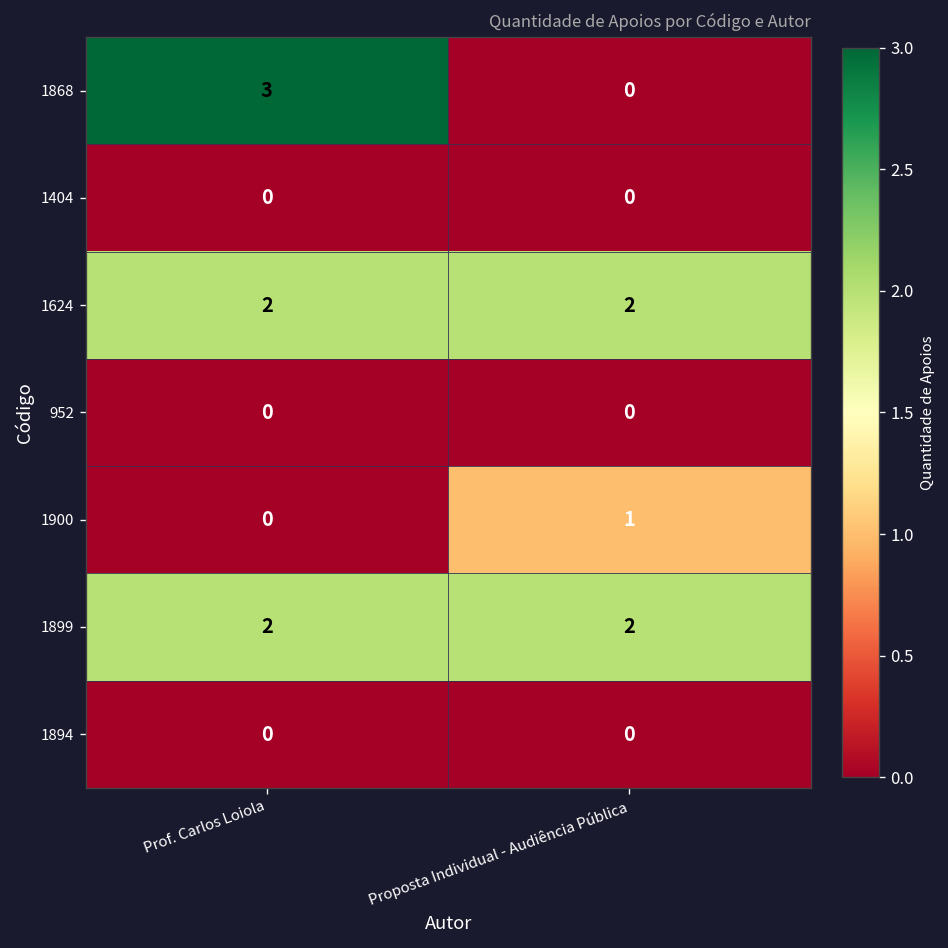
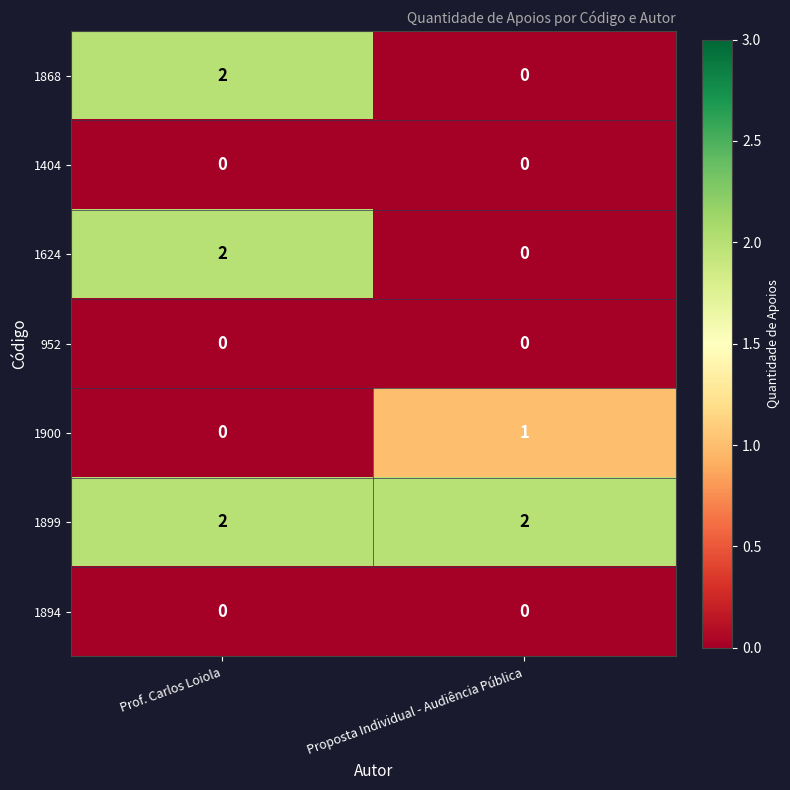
1868, Prof. Carlos Loiola: 3 -> 2
1624, Proposta Individual - Audiência Pública: 2 -> 0
